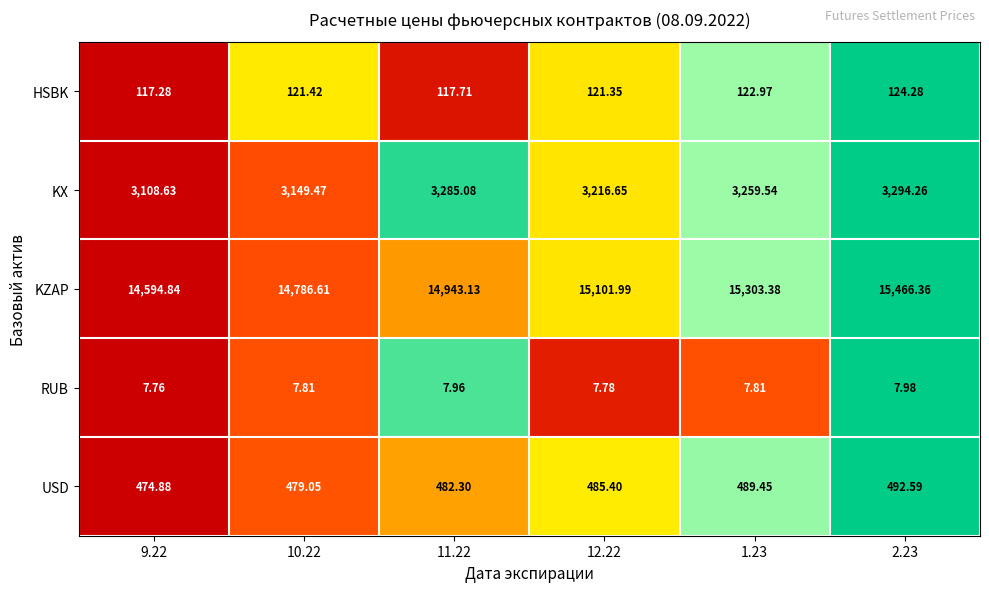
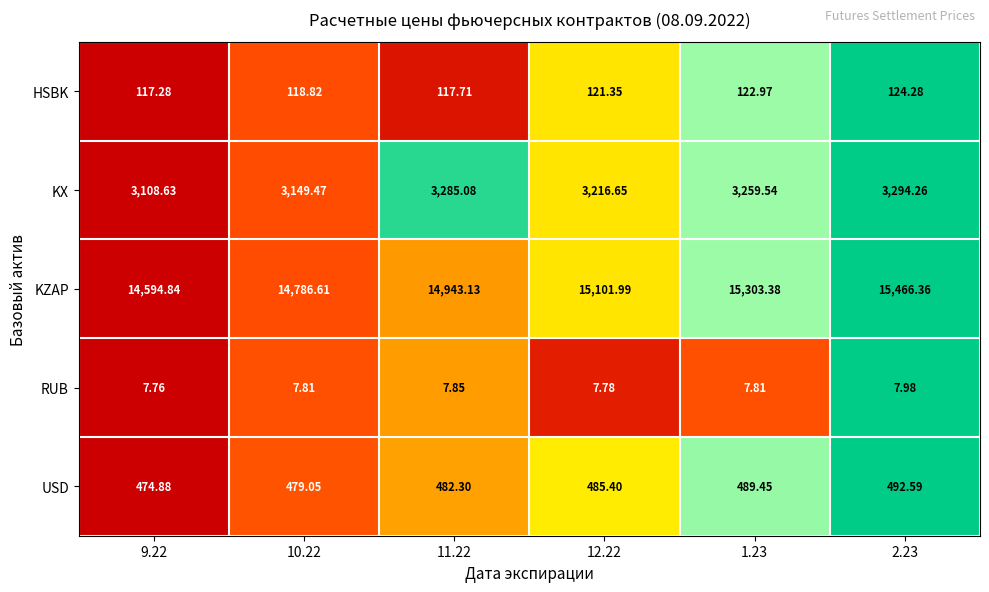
HSBK, 10.22: 121.42 -> 118.82
RUB, 11.22: 7.96 -> 7.85
